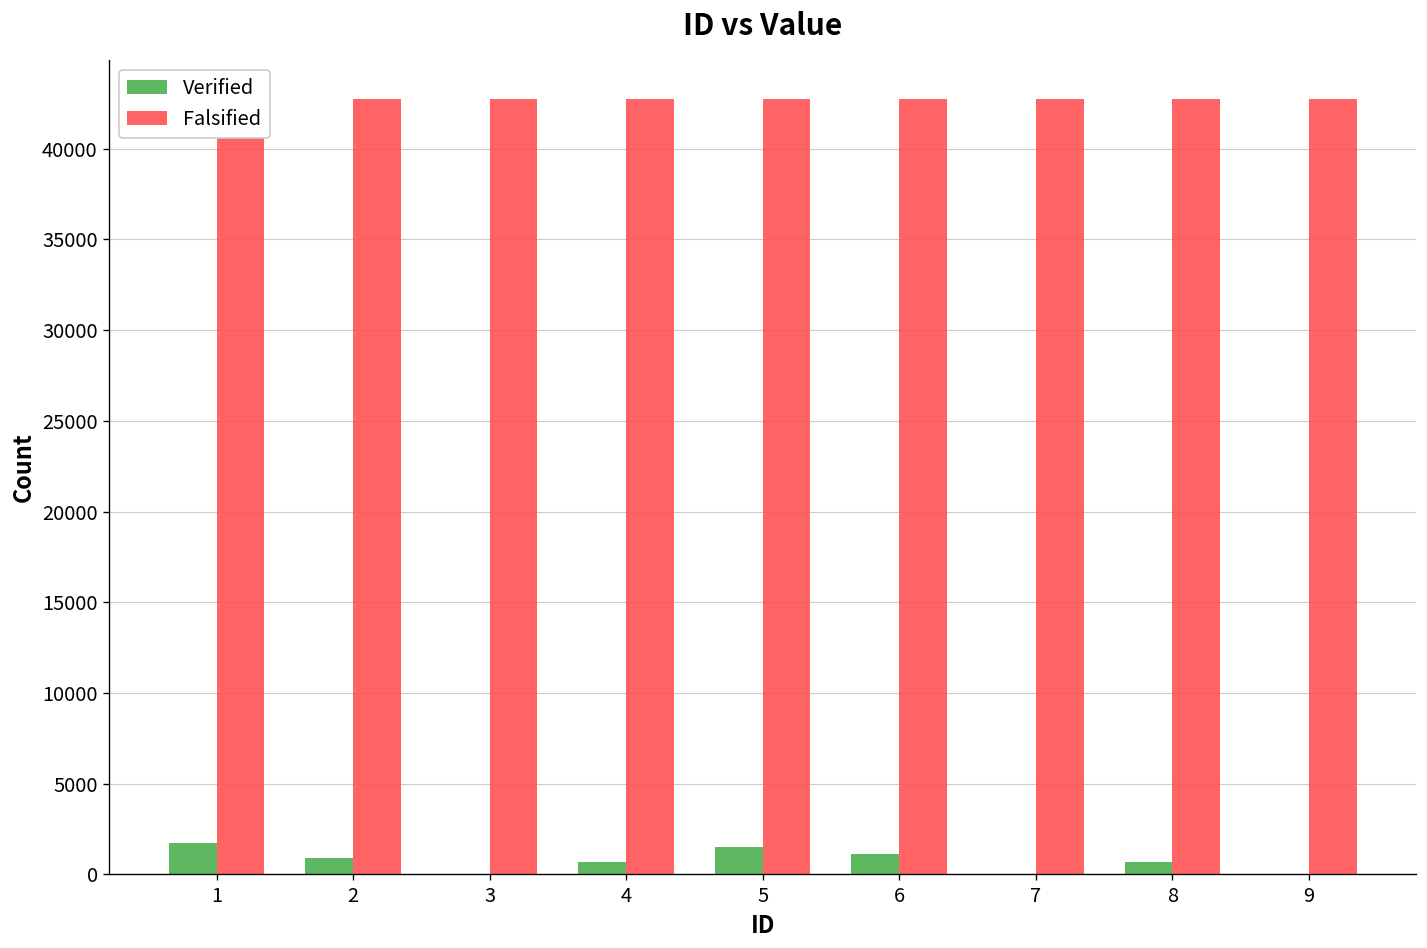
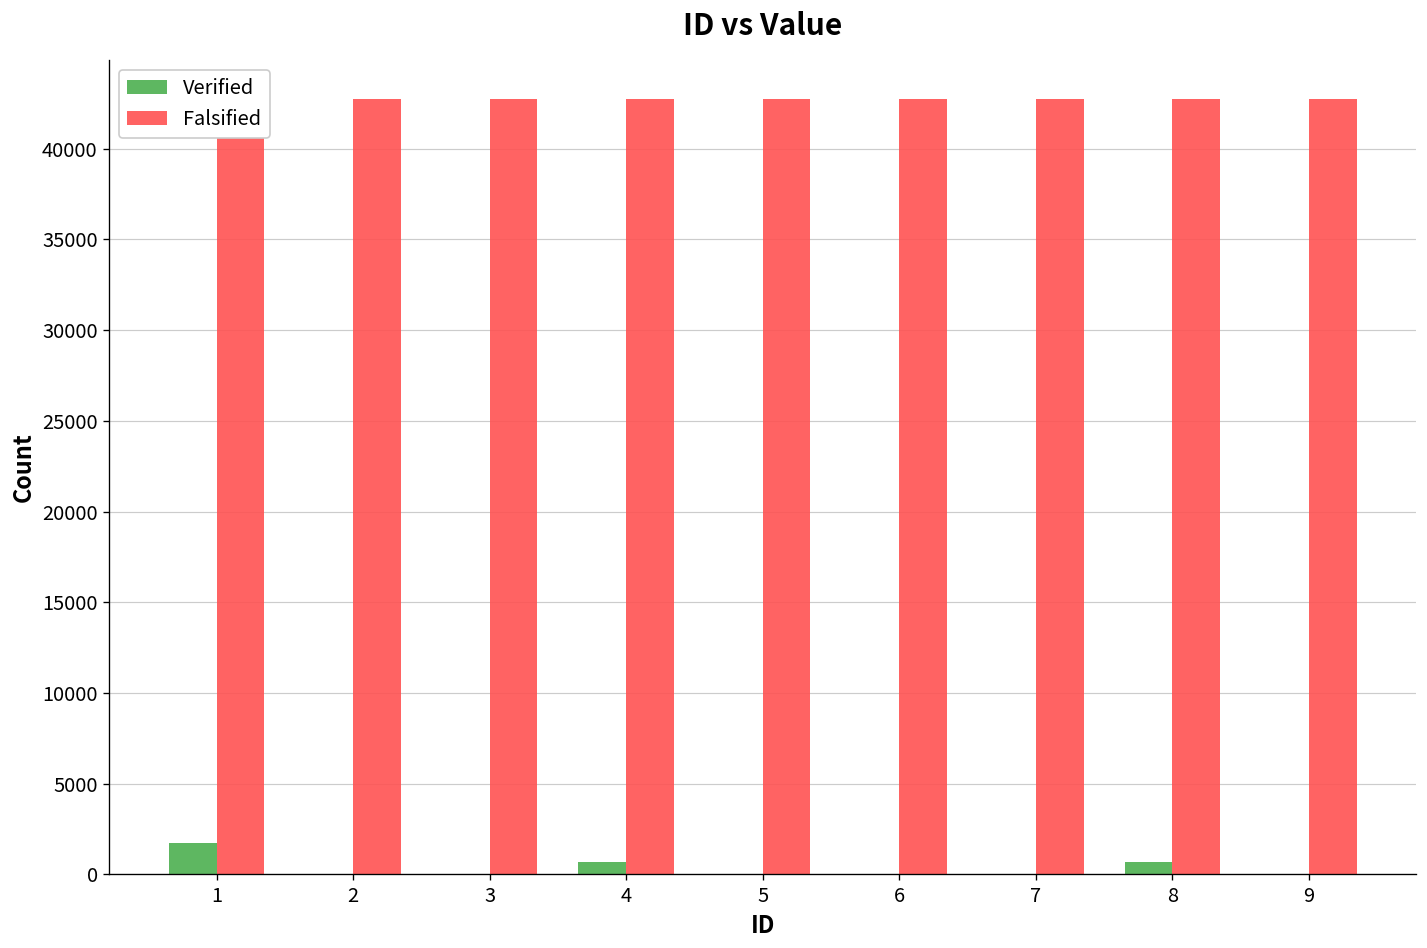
Verified, 2: 900 -> 0
Verified, 5: 1500 -> 0
Verified, 6: 1100 -> 0
